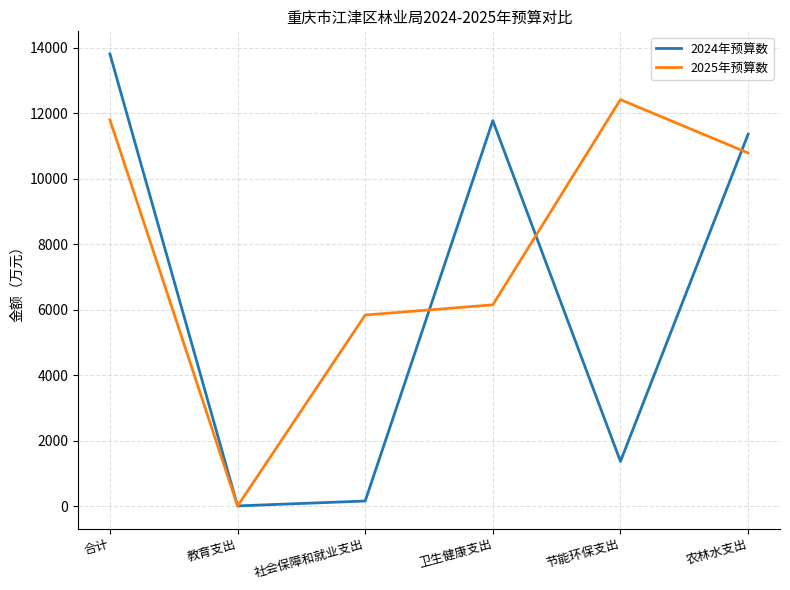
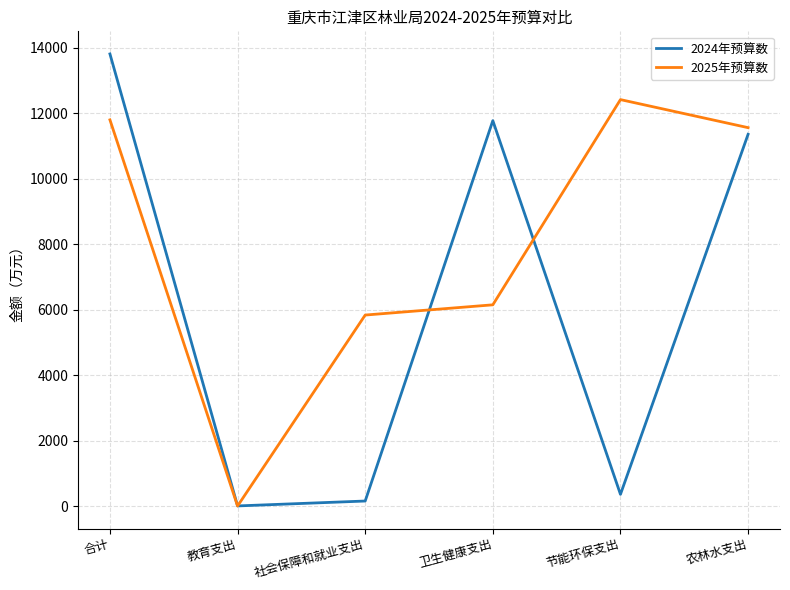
2024年预算数, 节能环保支出: 1400 -> 400
2025年预算数, 农林水支出: 10800 -> 11600
